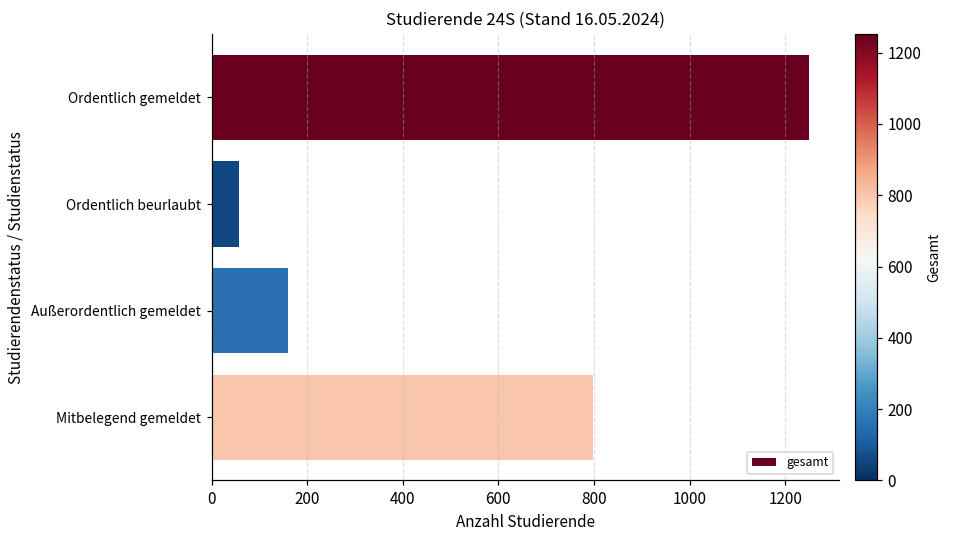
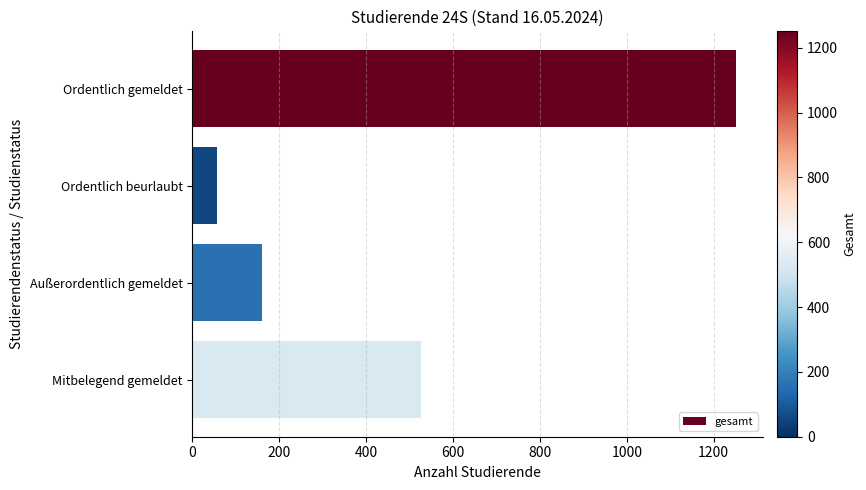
Mitbelegend gemeldet: 800 -> 530
